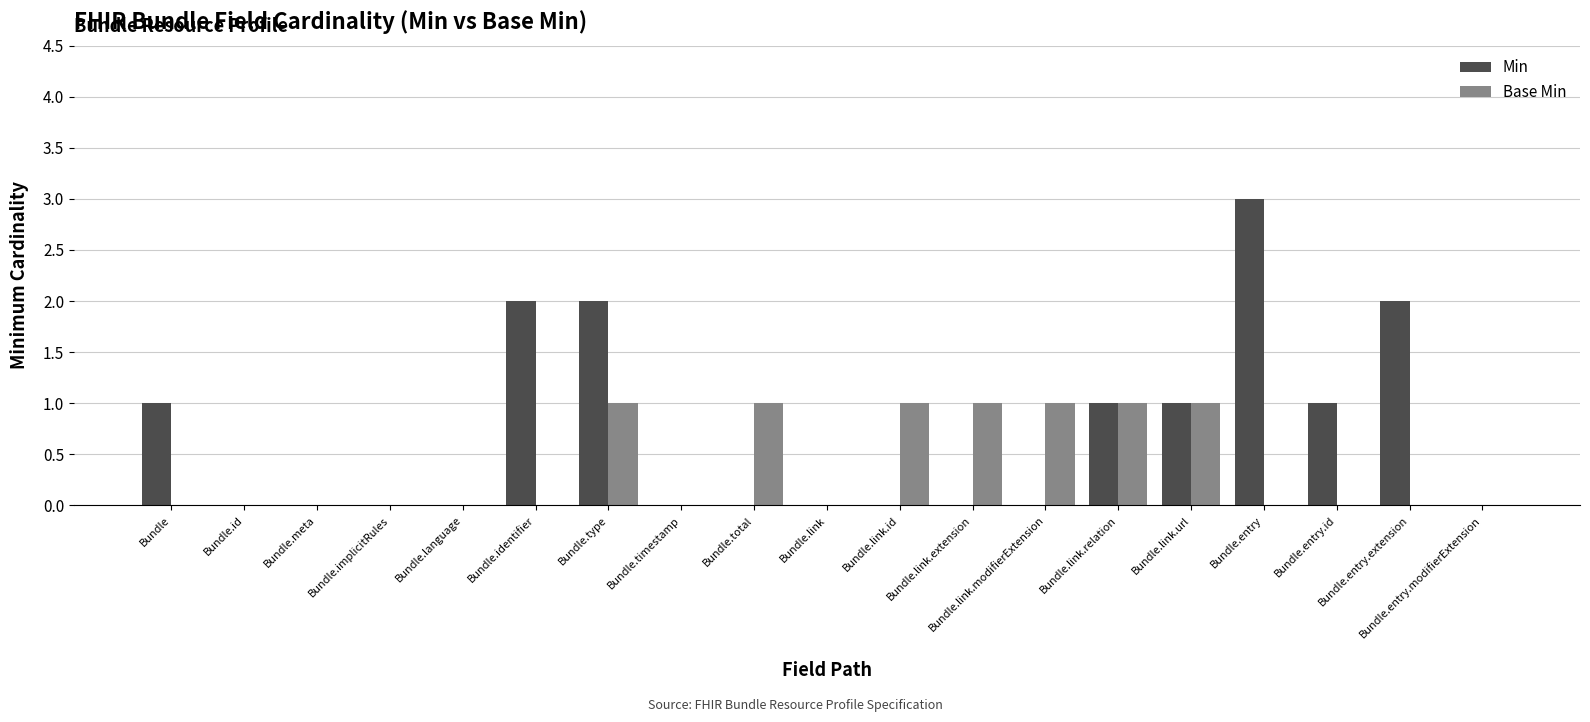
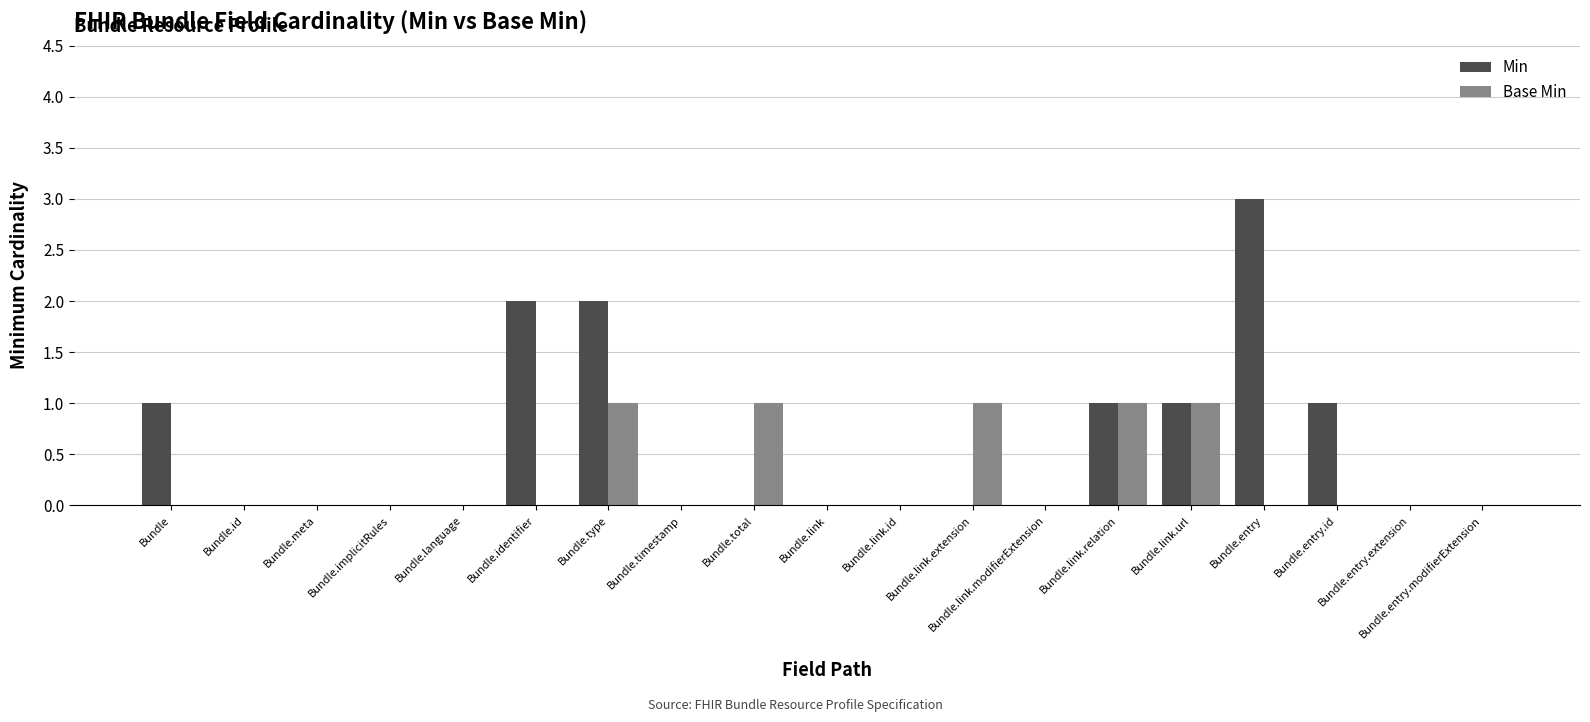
Base Min, Bundle.link.id: 1 -> 0
Base Min, Bundle.link.modifierExtension: 1 -> 0
Min, Bundle.entry.extension: 2 -> 0
